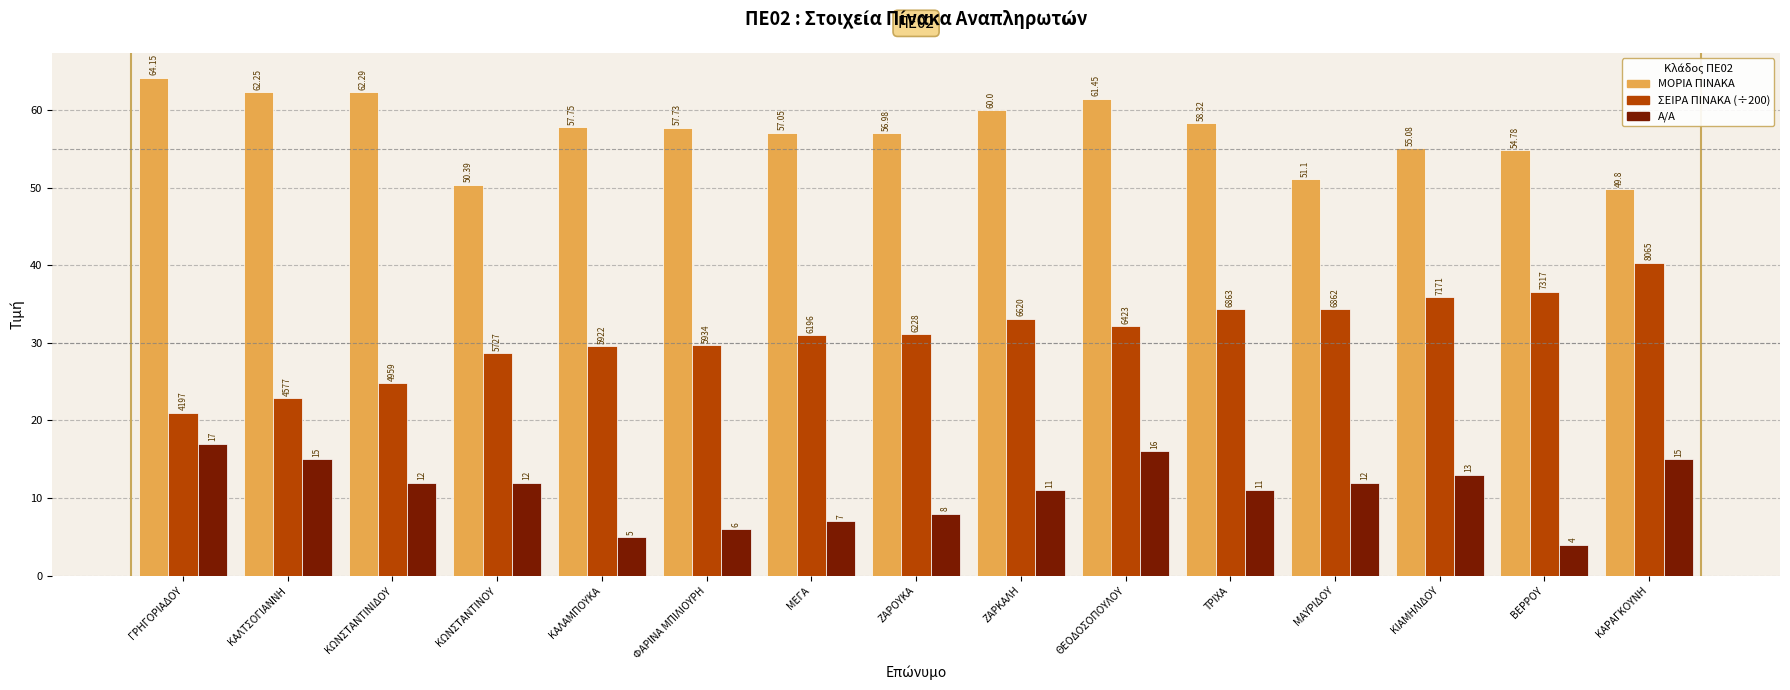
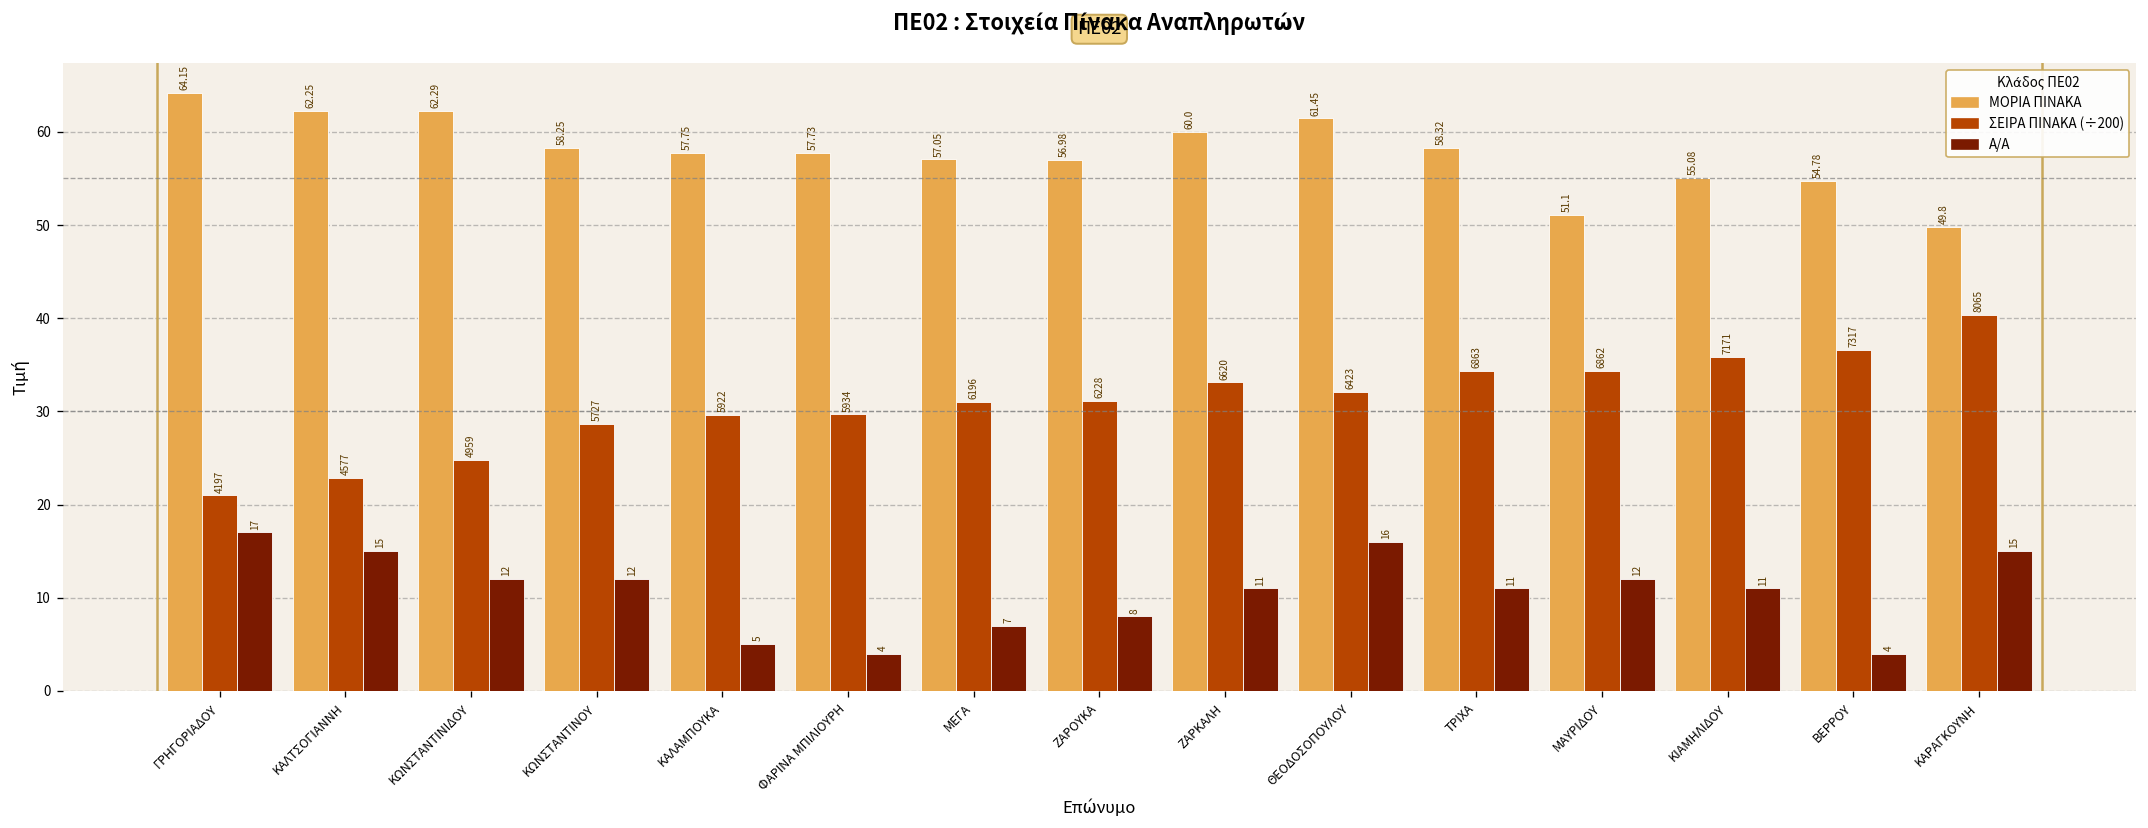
ΜΟΡΙΑ ΠΙΝΑΚΑ, ΚΩΝΣΤΑΝΤΙΝΟΥ: 50.39 -> 58.25
Α/Α, ΦΑΡΙΝΑ ΜΠΙΛΙΟΥΡΗ: 6 -> 4
Α/Α, ΚΙΑΜΗΛΙΔΟΥ: 13 -> 11
